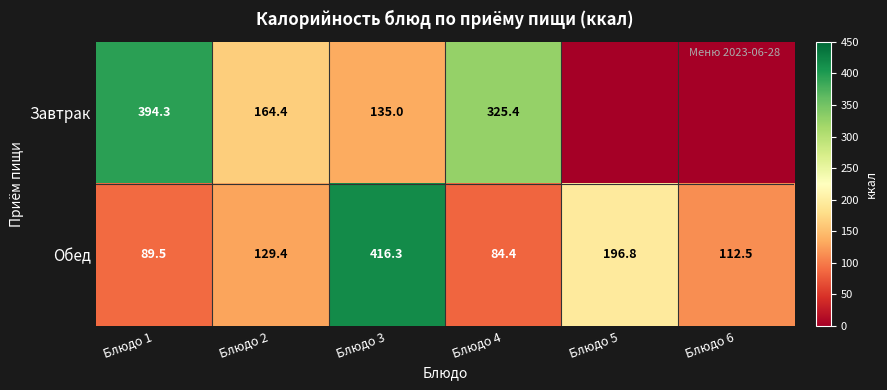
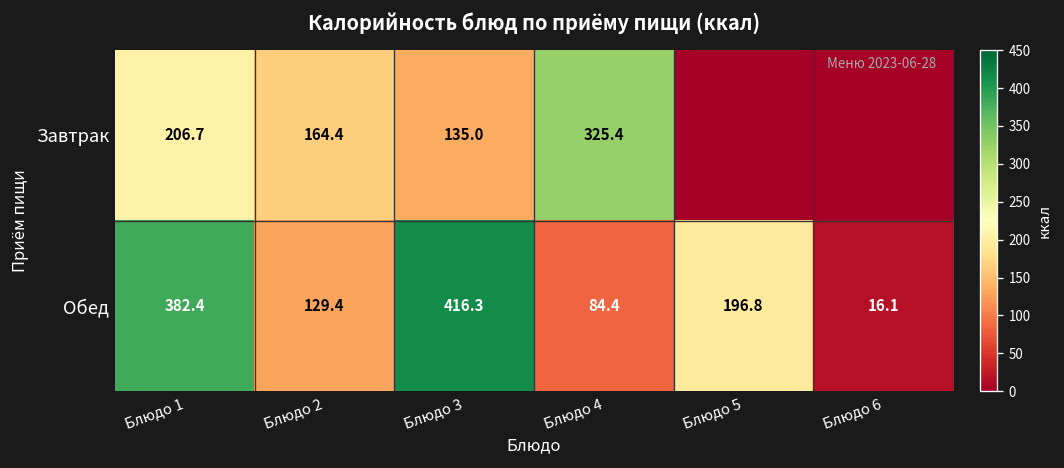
Завтрак, Блюдо 1: 394.3 -> 206.7
Обед, Блюдо 1: 89.5 -> 382.4
Обед, Блюдо 6: 112.5 -> 16.1
